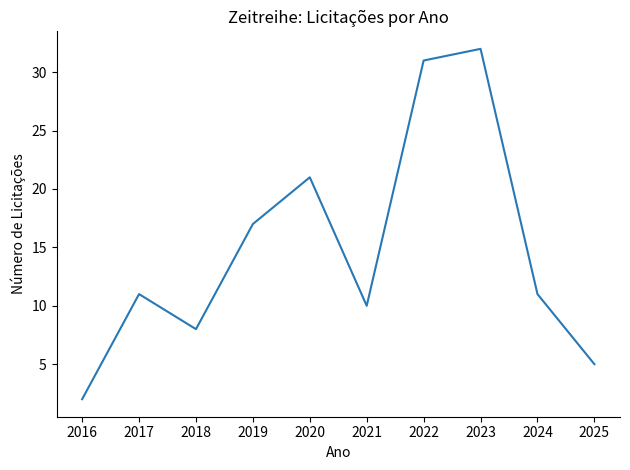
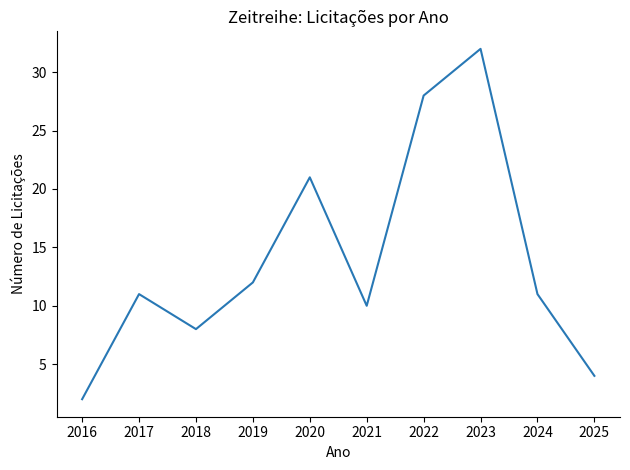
2019: 17 -> 12
2022: 31 -> 28
2025: 5 -> 4
